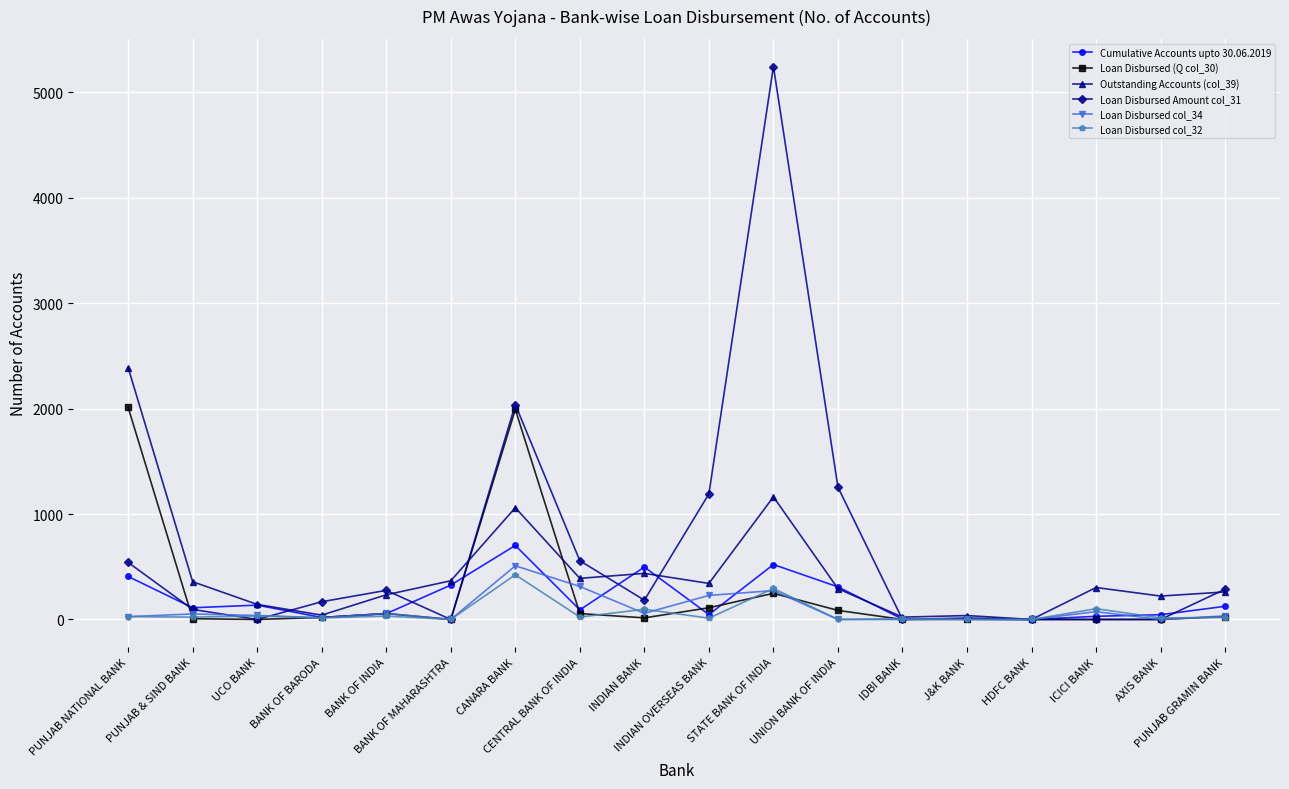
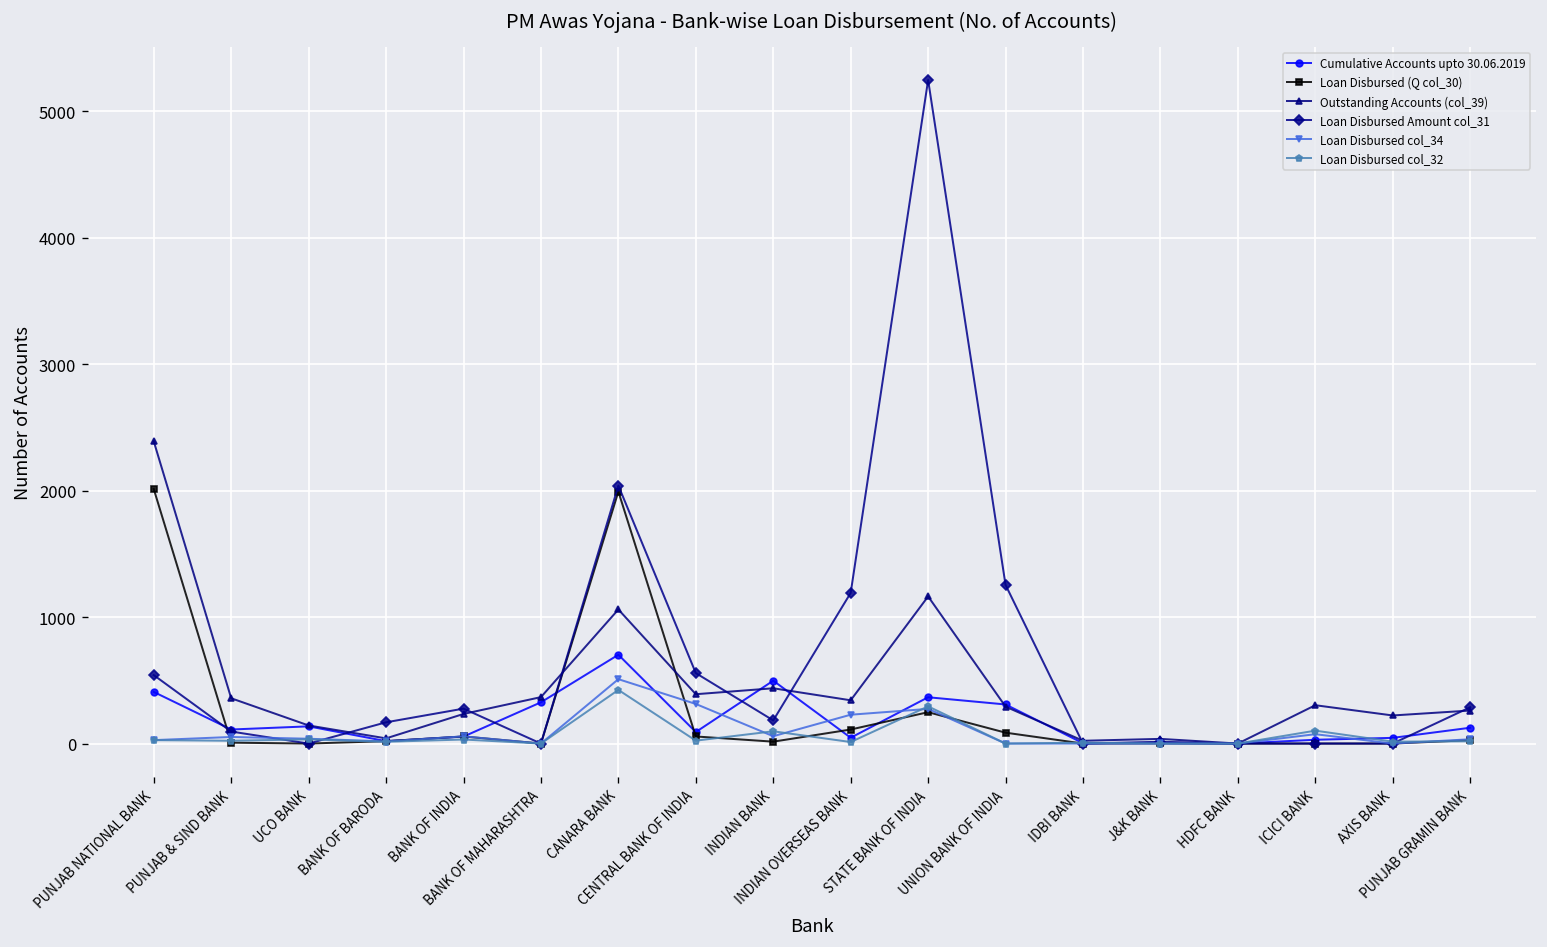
Cumulative Accounts upto 30.06.2019, STATE BANK OF INDIA: 520 -> 370
